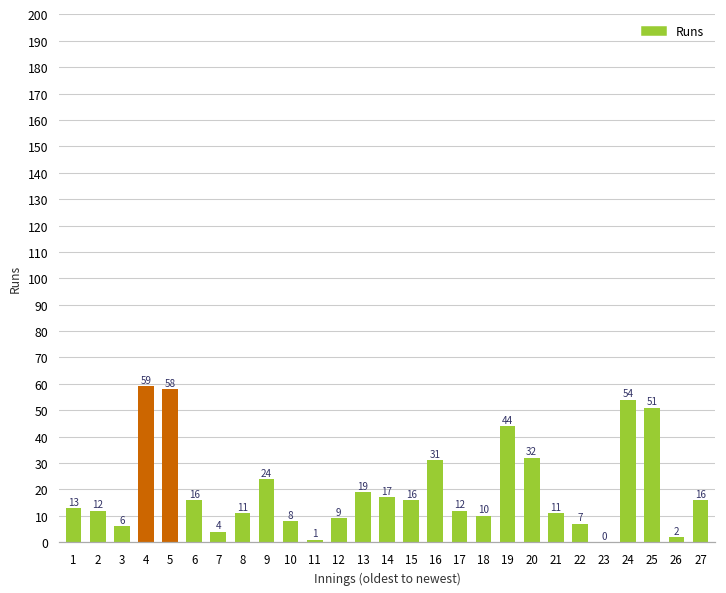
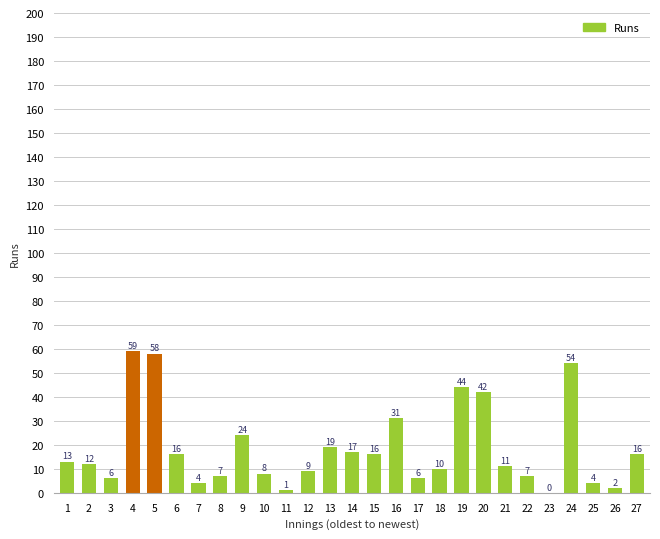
8: 11 -> 7
17: 12 -> 6
20: 32 -> 42
25: 51 -> 4
